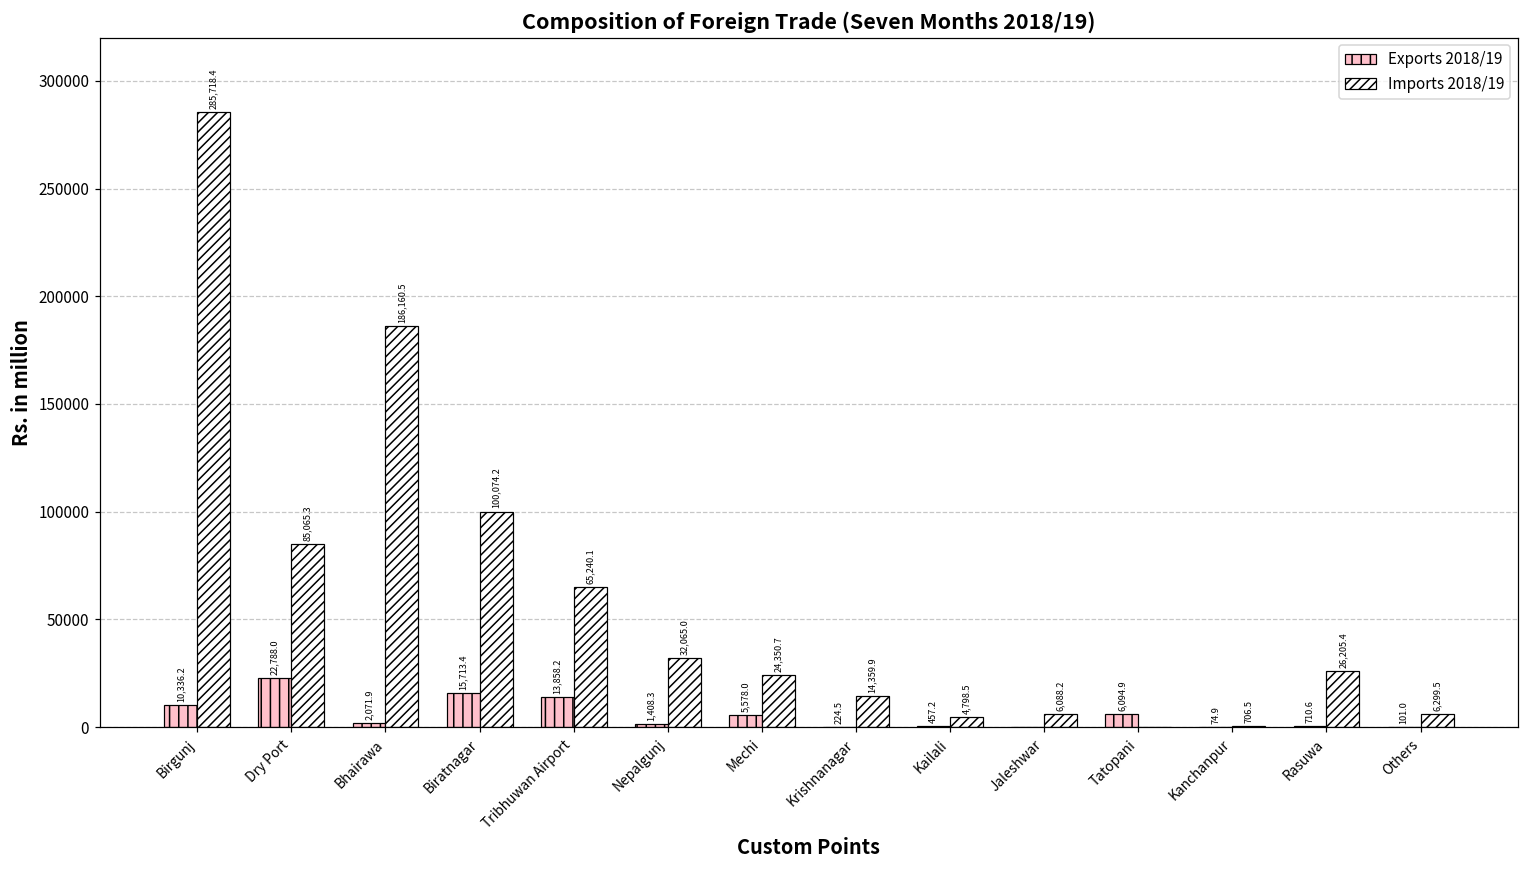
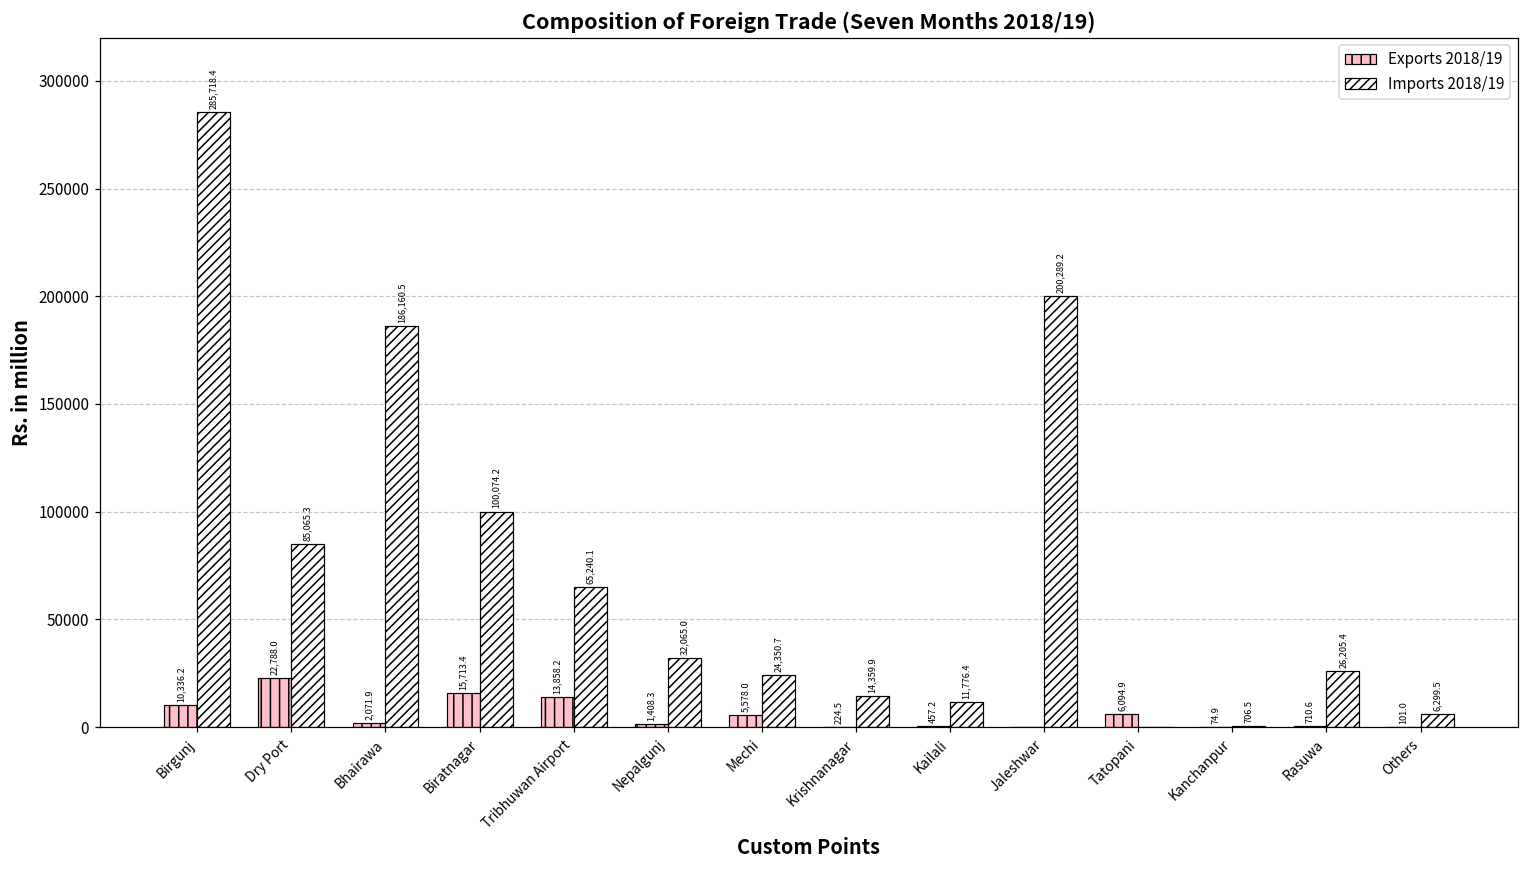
Imports 2018/19, Kailali: 4,798.5 -> 11,776.4
Imports 2018/19, Jaleshwar: 6,088.2 -> 200,289.2
